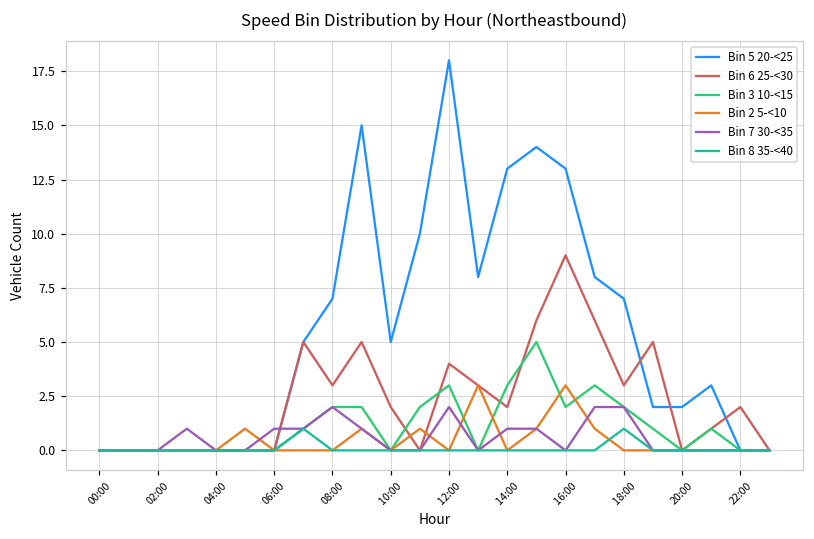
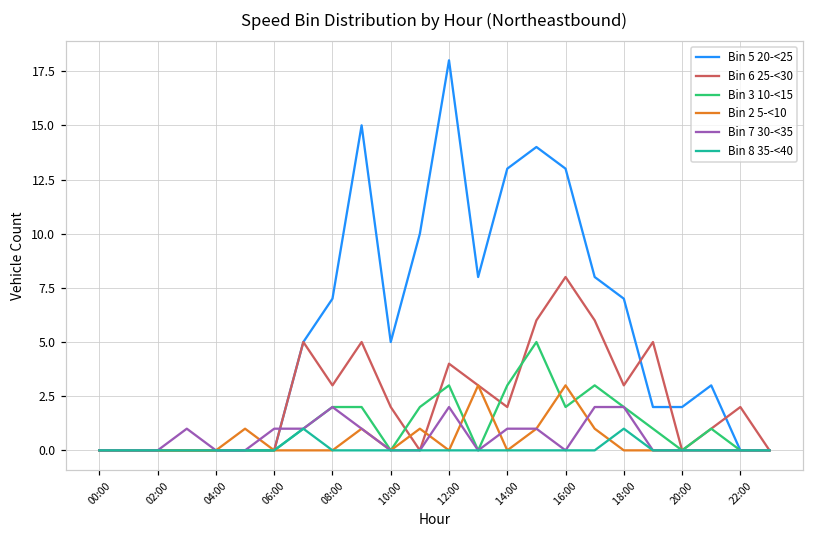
Bin 6 25-<30, 16:00: 9 -> 8
